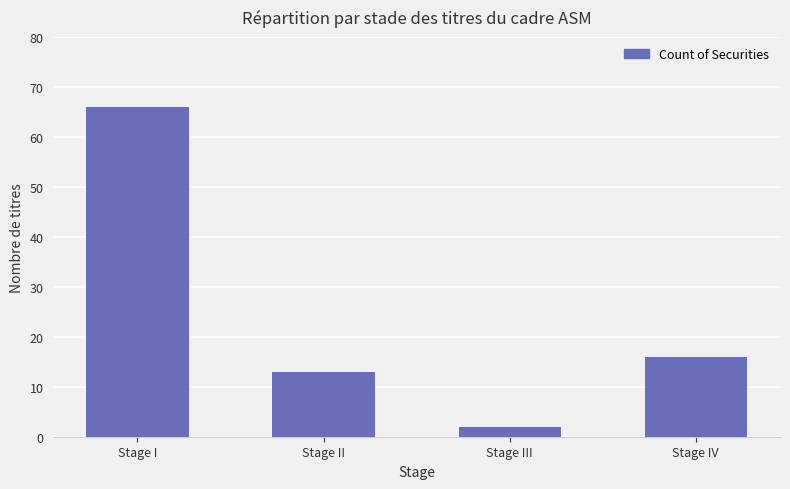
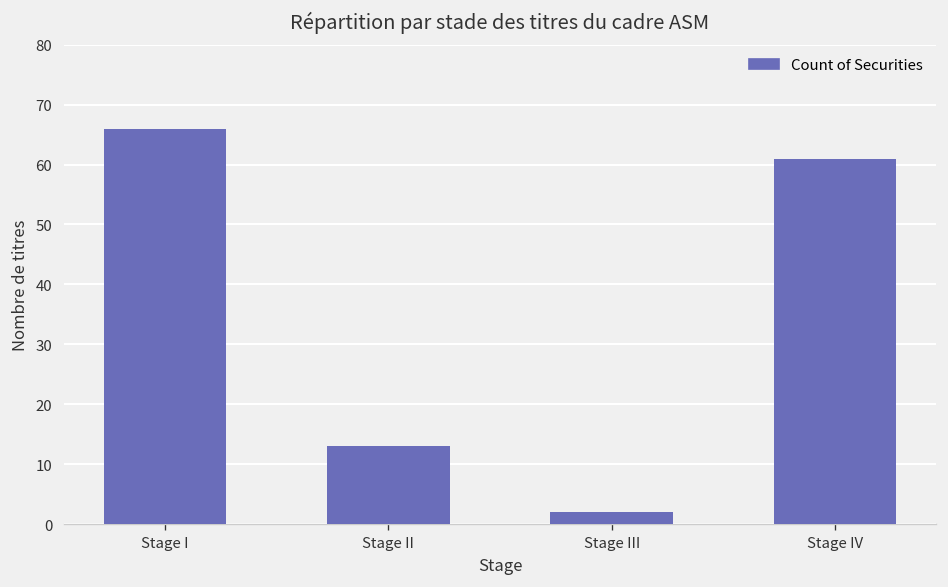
Stage IV: 16 -> 61
